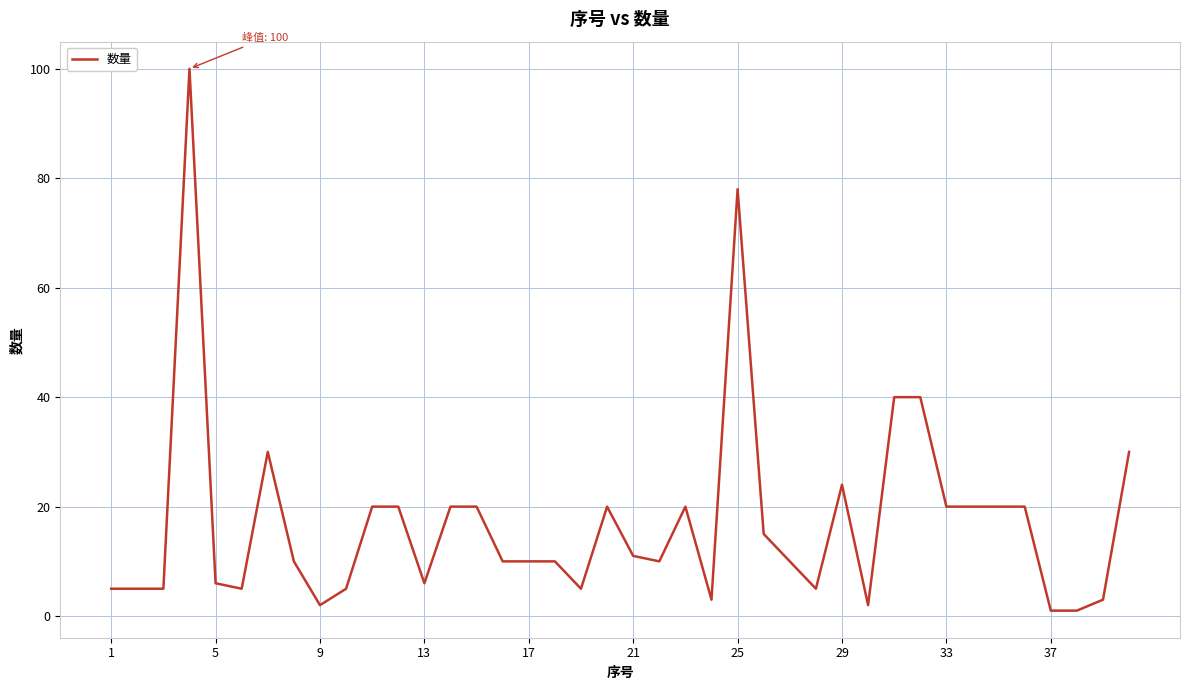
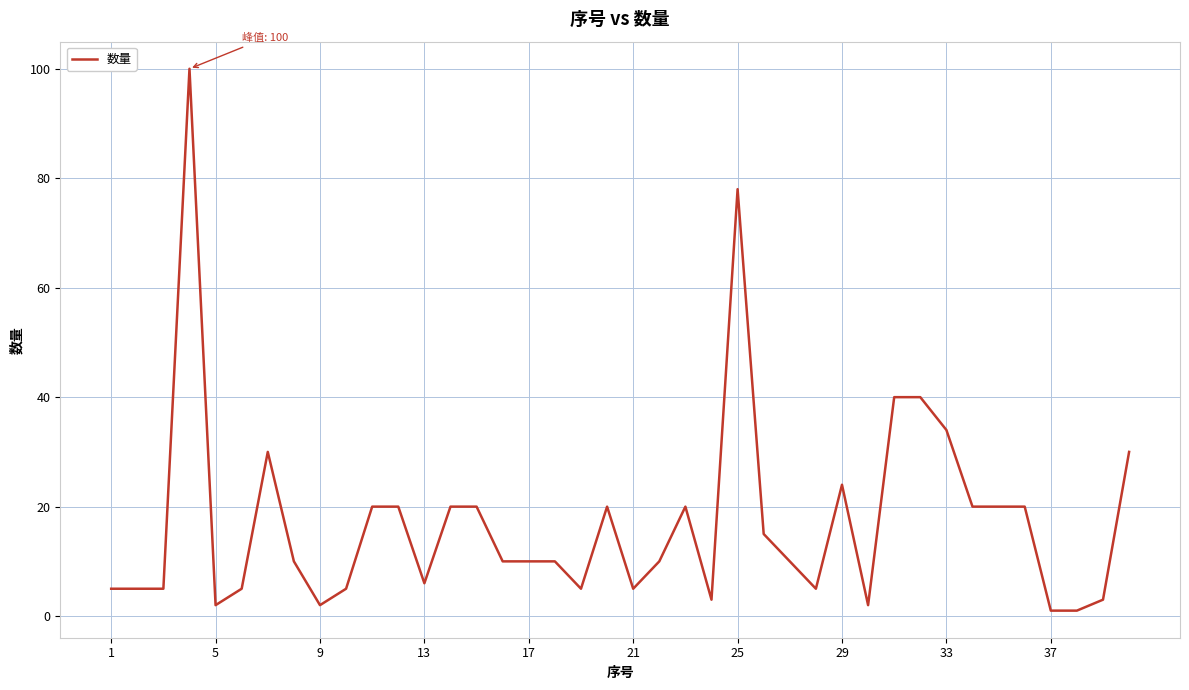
5: 6 -> 2
21: 11 -> 5
33: 20 -> 34
